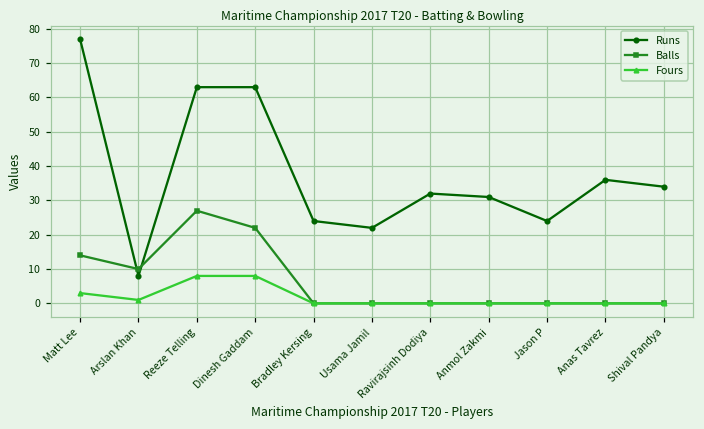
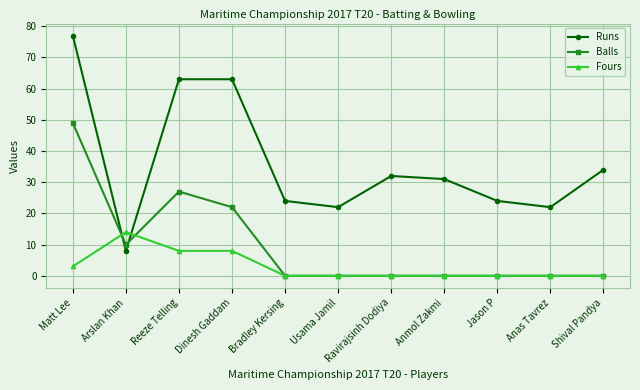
Balls, Matt Lee: 14 -> 49
Fours, Arslan Khan: 1 -> 14
Runs, Anas Tavrez: 36 -> 22
